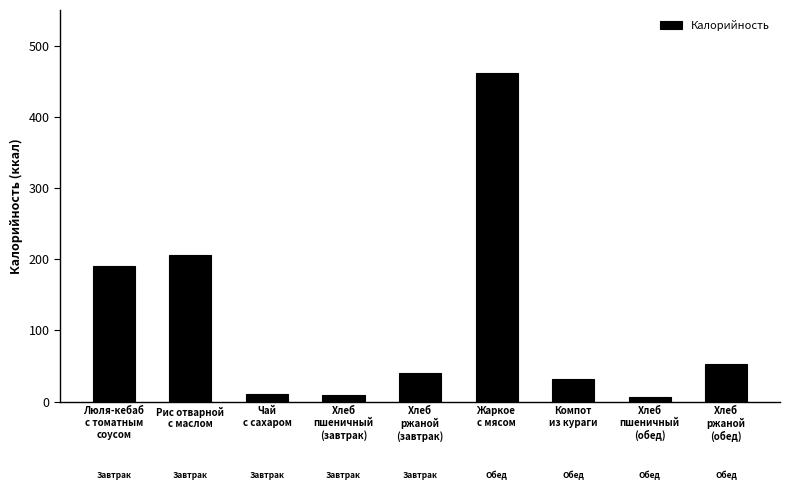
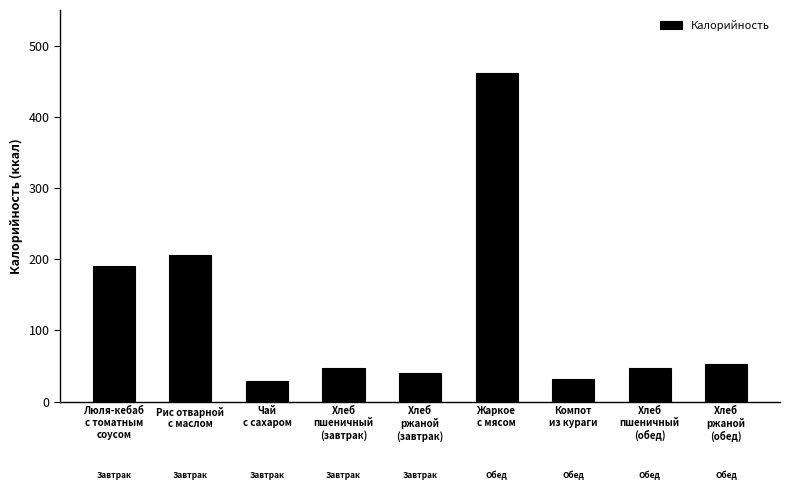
Чай с сахаром: 10 -> 30
Хлеб пшеничный (завтрак): 10 -> 50
Хлеб пшеничный (обед): 10 -> 50
